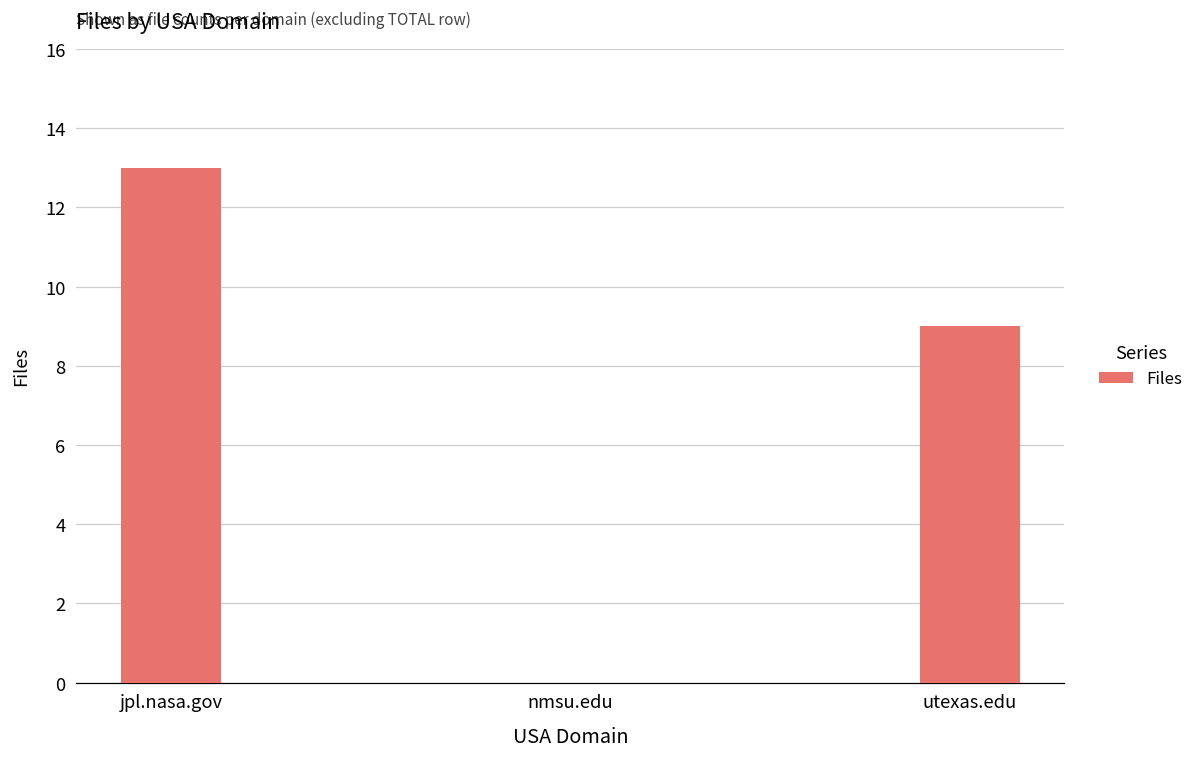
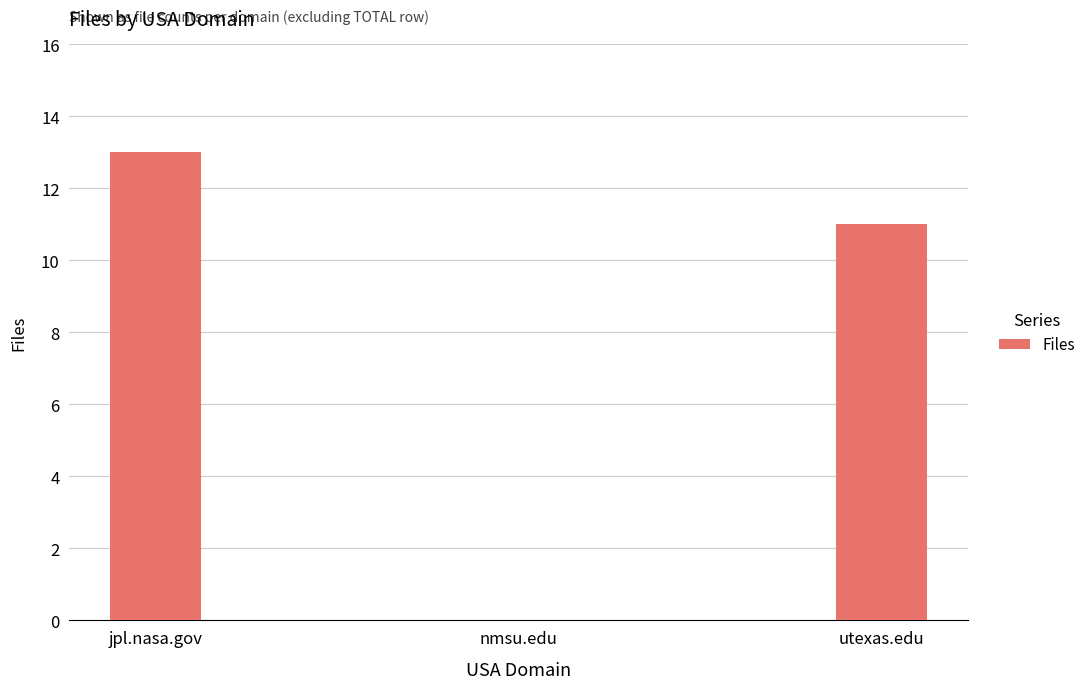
utexas.edu: 9 -> 11
